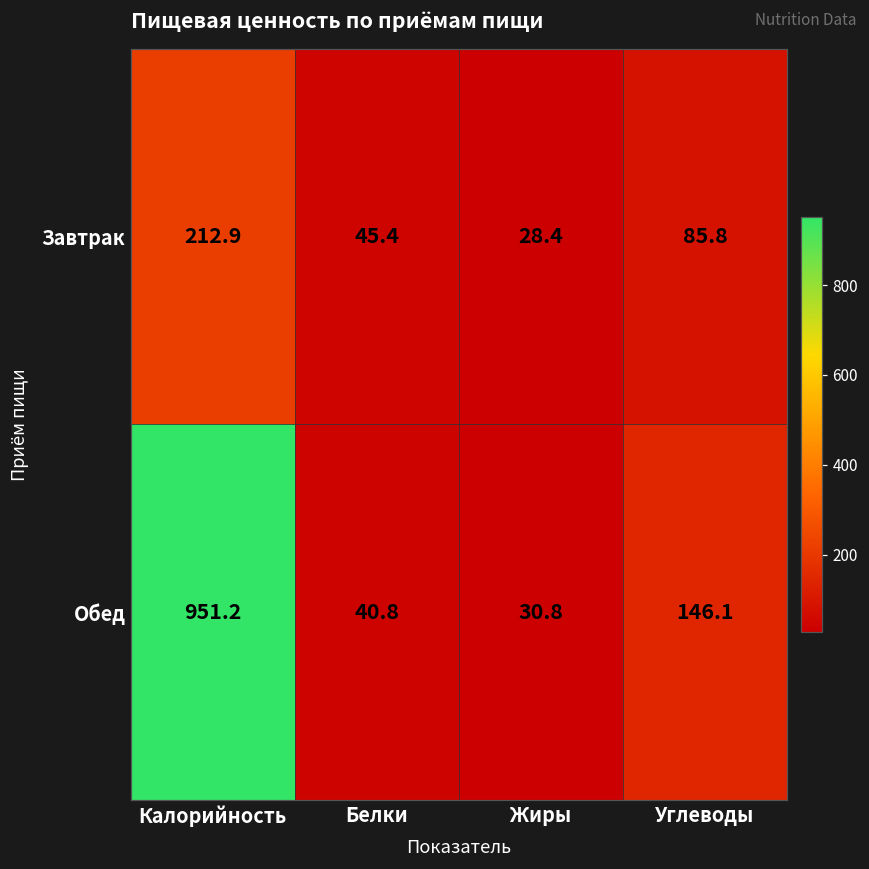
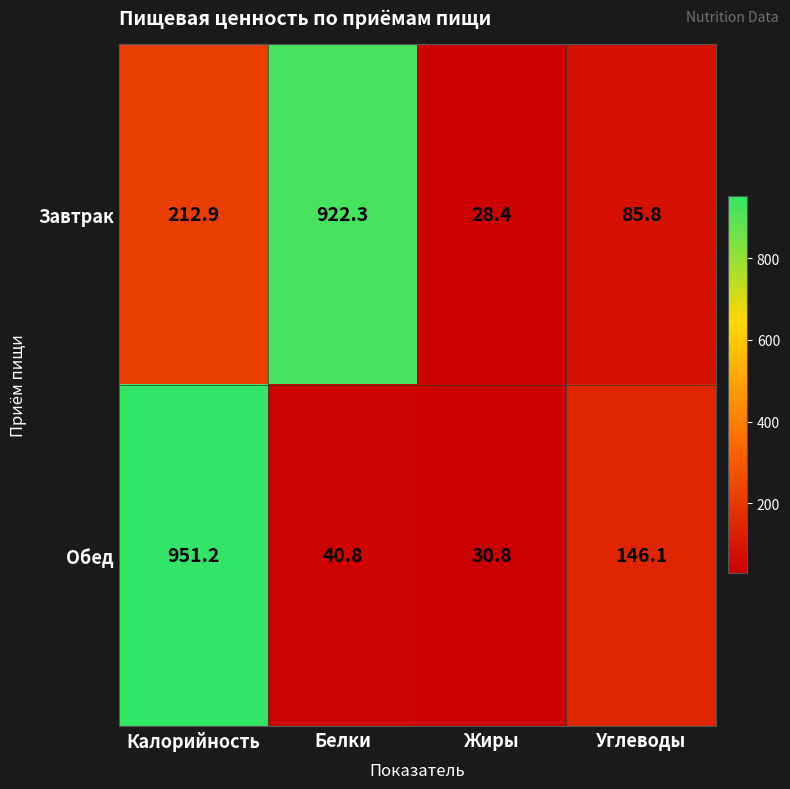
Завтрак, Белки: 45.4 -> 922.3
